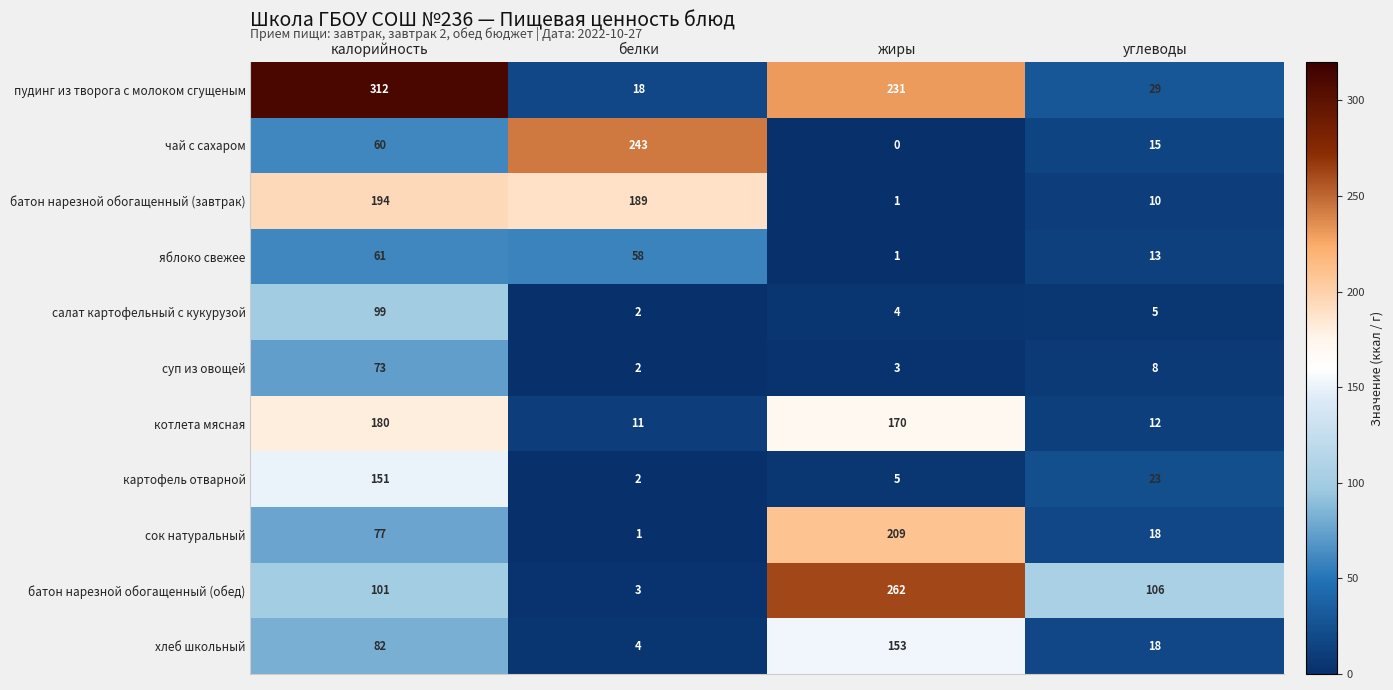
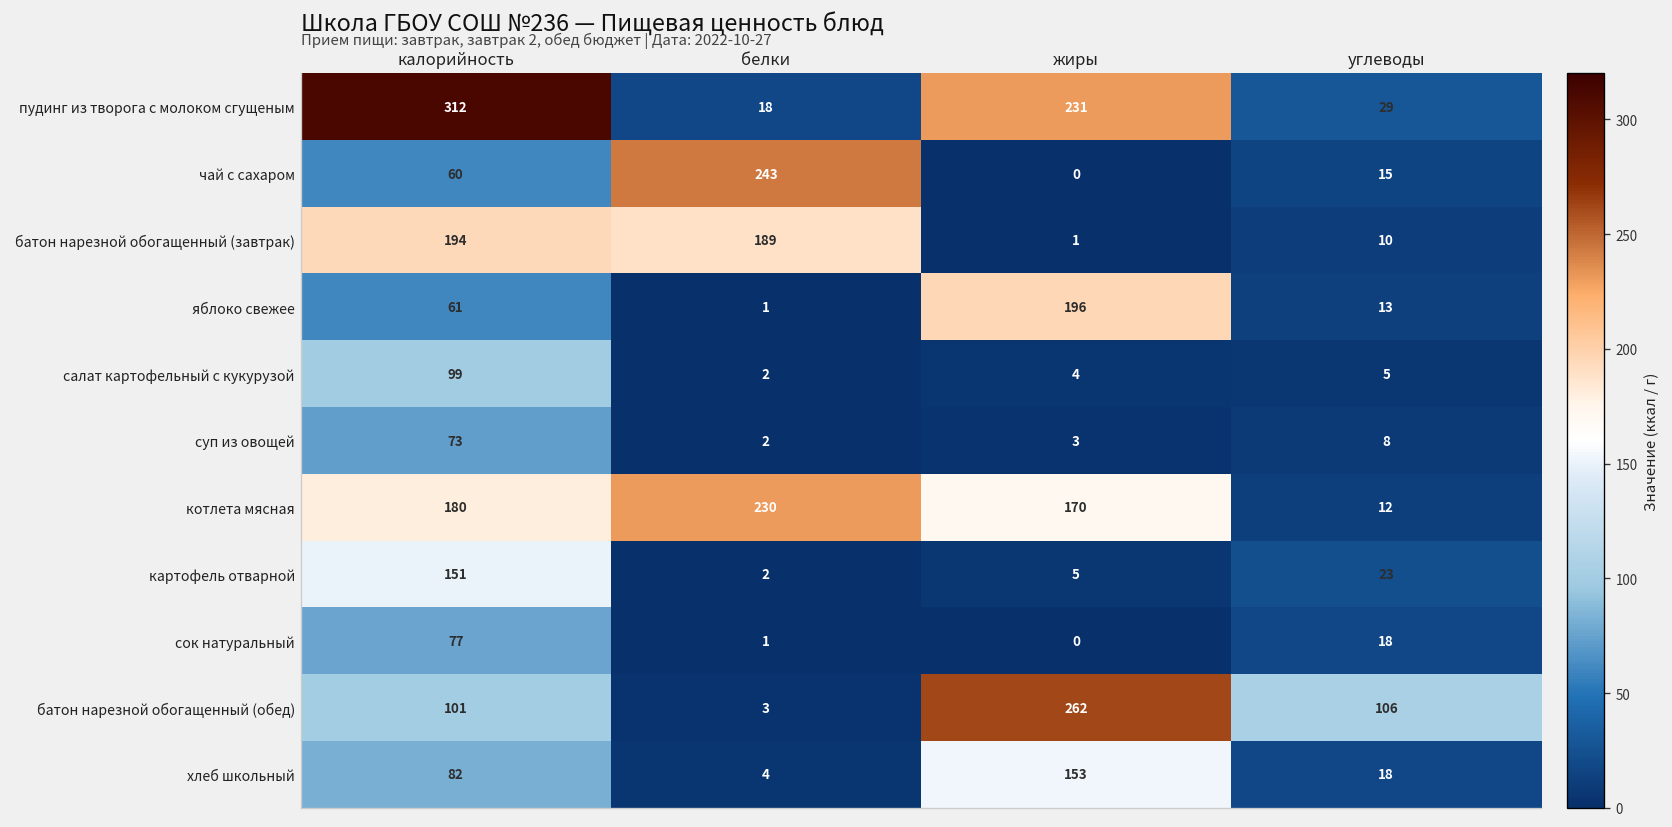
яблоко свежее, белки: 58 -> 1
яблоко свежее, жиры: 1 -> 196
котлета мясная, белки: 11 -> 230
сок натуральный, жиры: 209 -> 0
